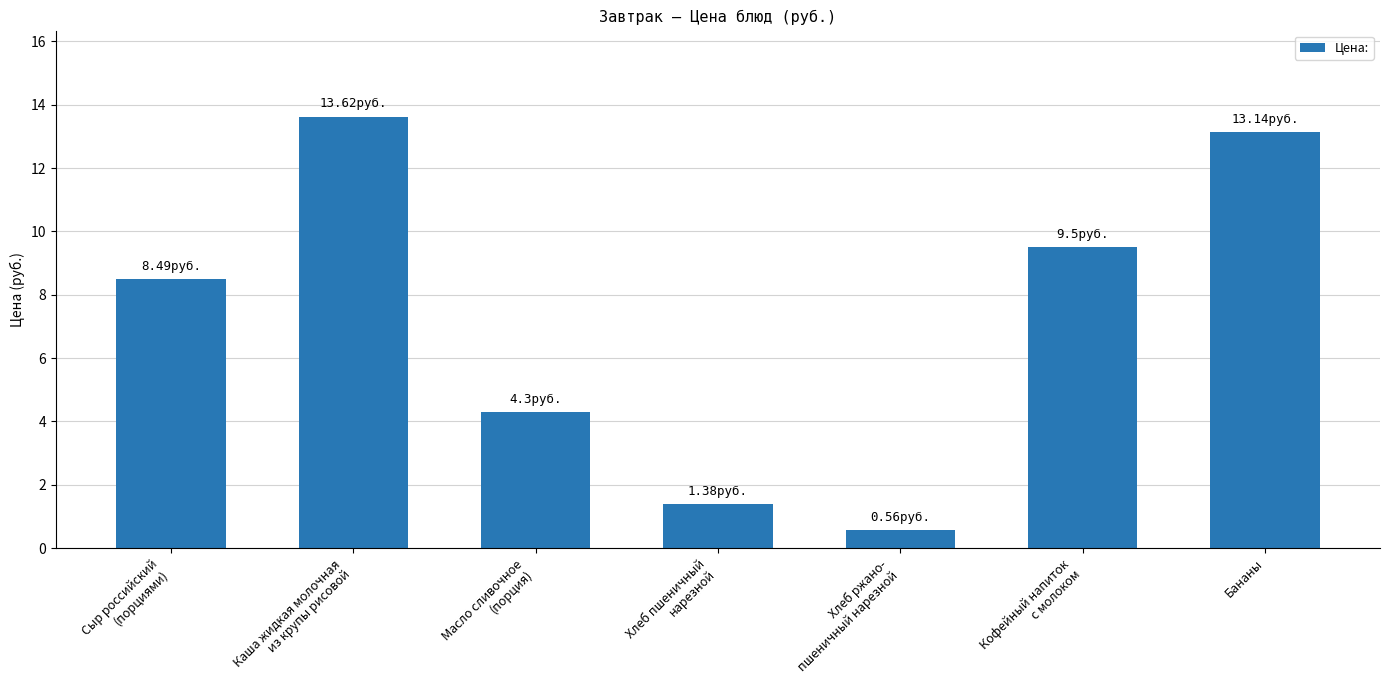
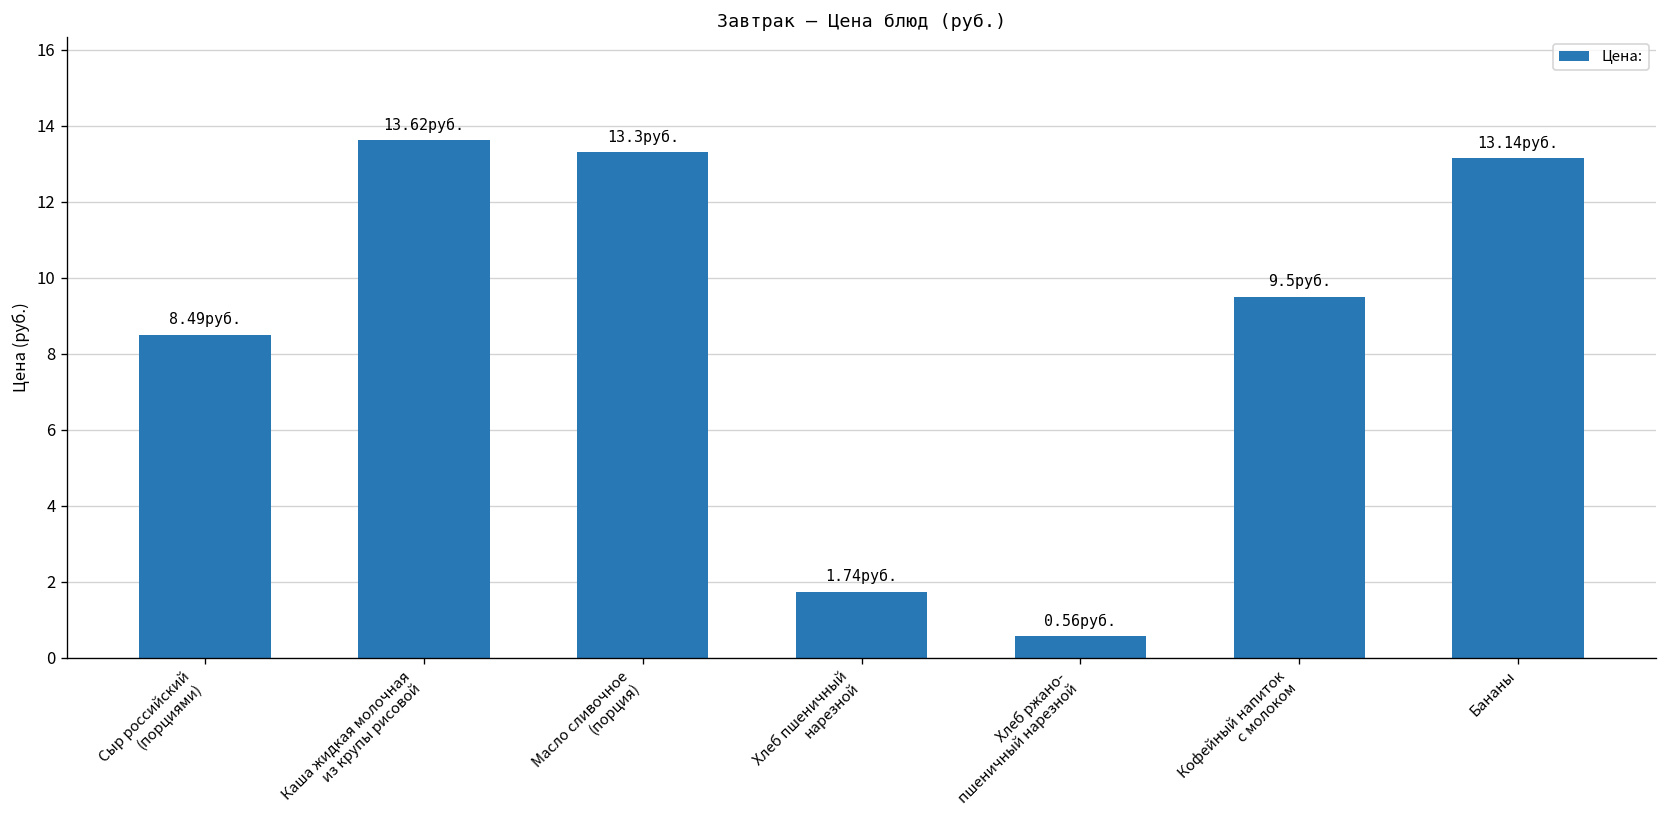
Масло сливочное (порция): 4.3 -> 13.3
Хлеб пшеничный нарезной: 1.38 -> 1.74
